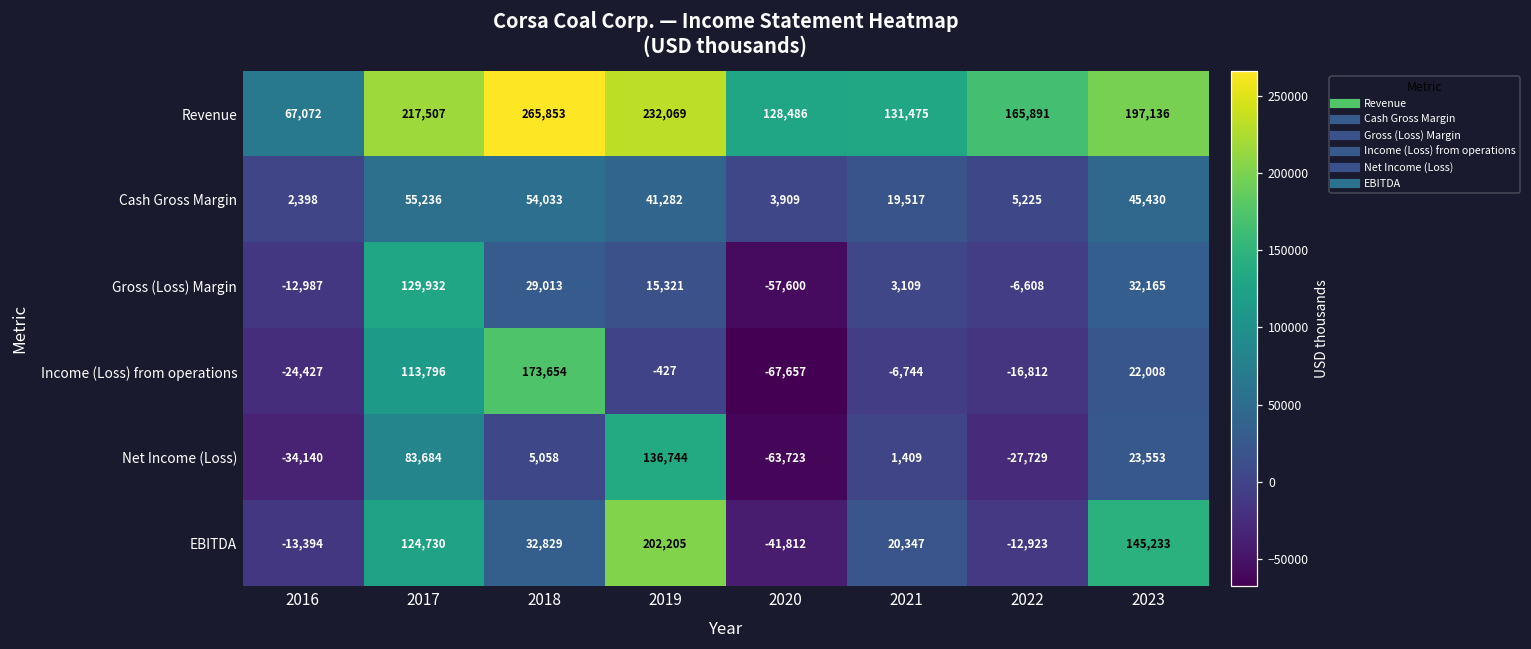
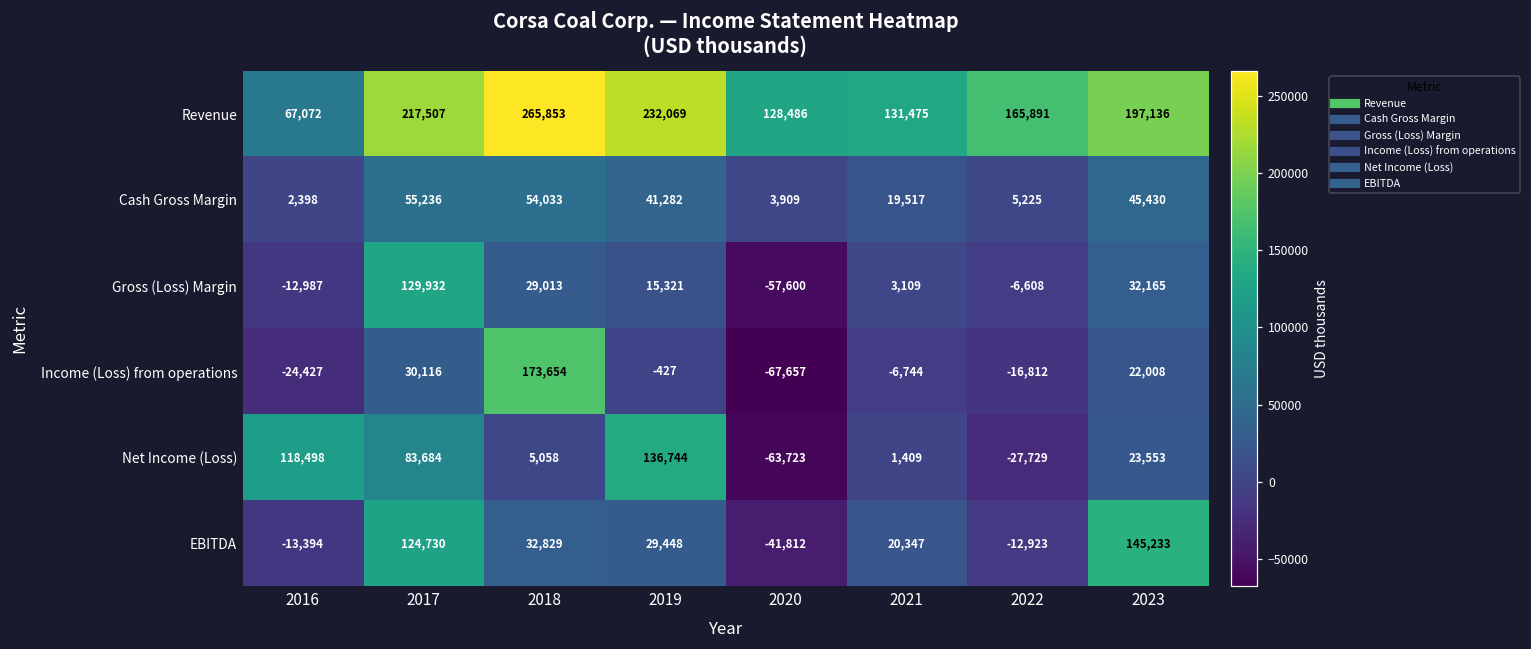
Income (Loss) from operations, 2017: 113,796 -> 30,116
Net Income (Loss), 2016: -34,140 -> 118,498
EBITDA, 2019: 202,205 -> 29,448
